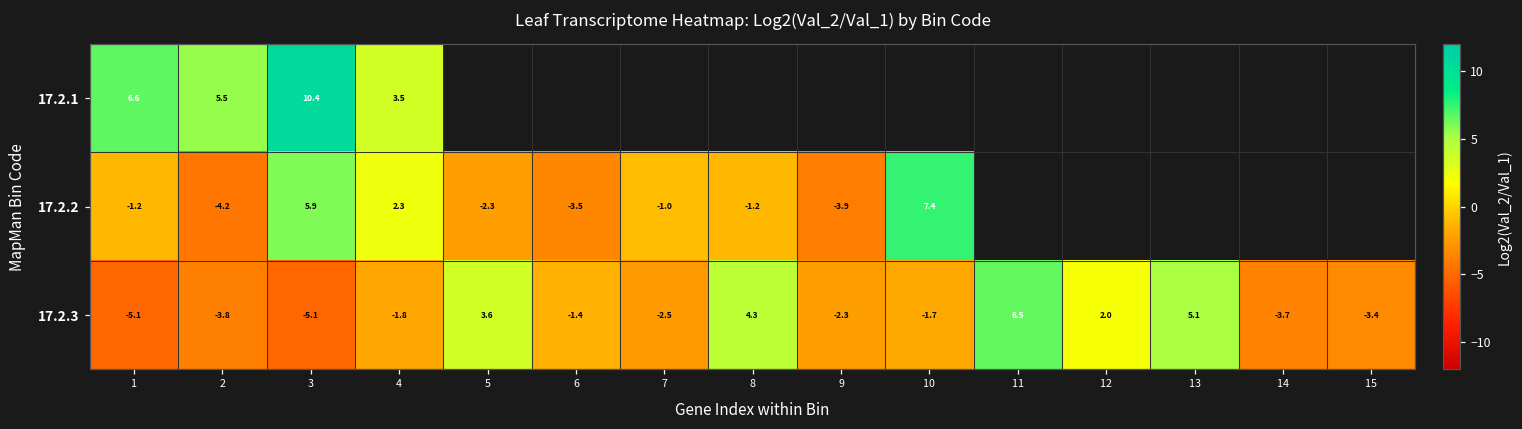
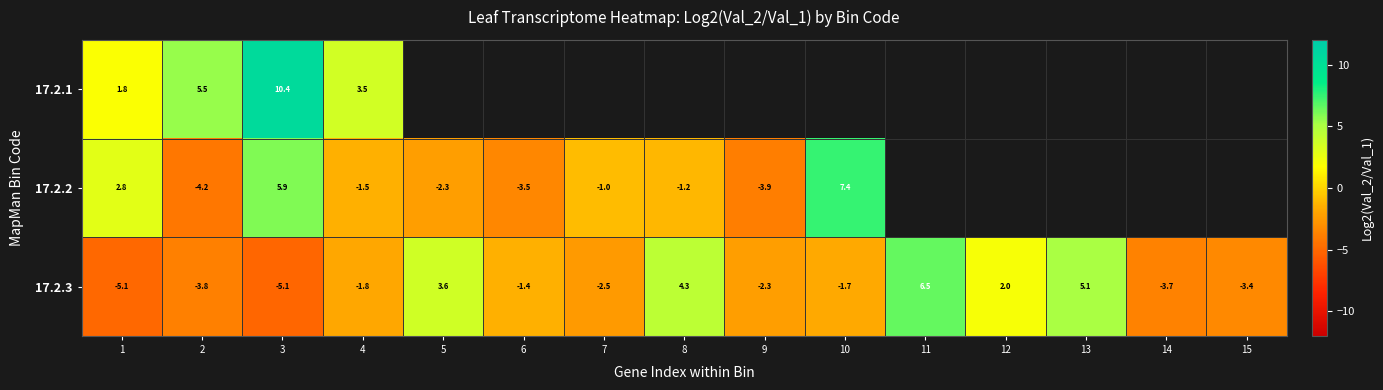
17.2.1, 1: 6.6 -> 1.8
17.2.2, 1: -1.2 -> 2.8
17.2.2, 4: 2.3 -> -1.5
